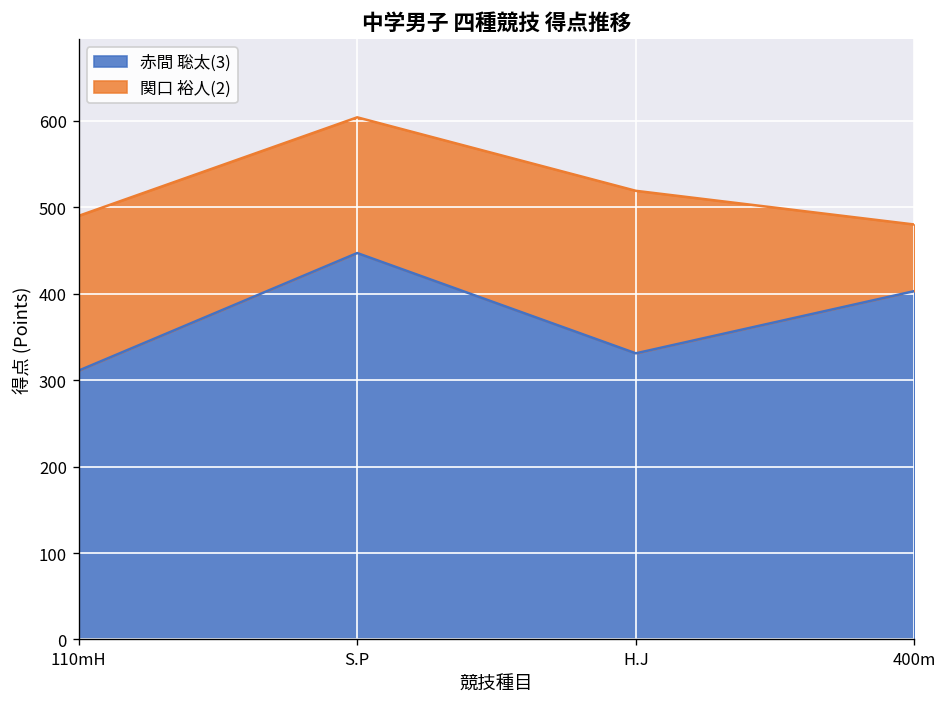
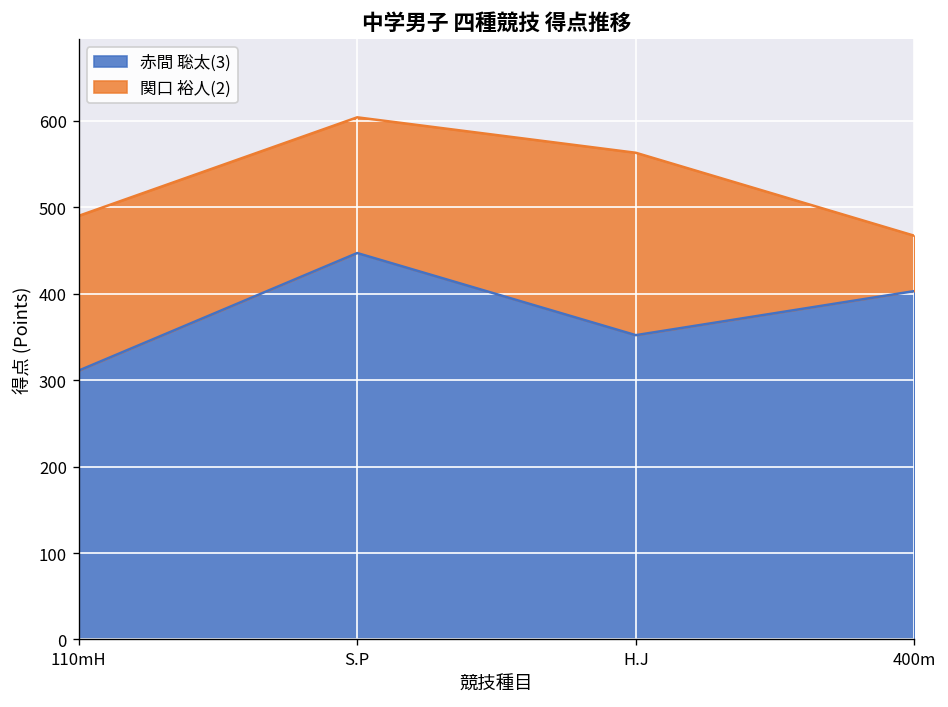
赤間 聡太(3), H.J: 330 -> 350
関口 裕人(2), H.J: 190 -> 210
関口 裕人(2), 400m: 80 -> 60
